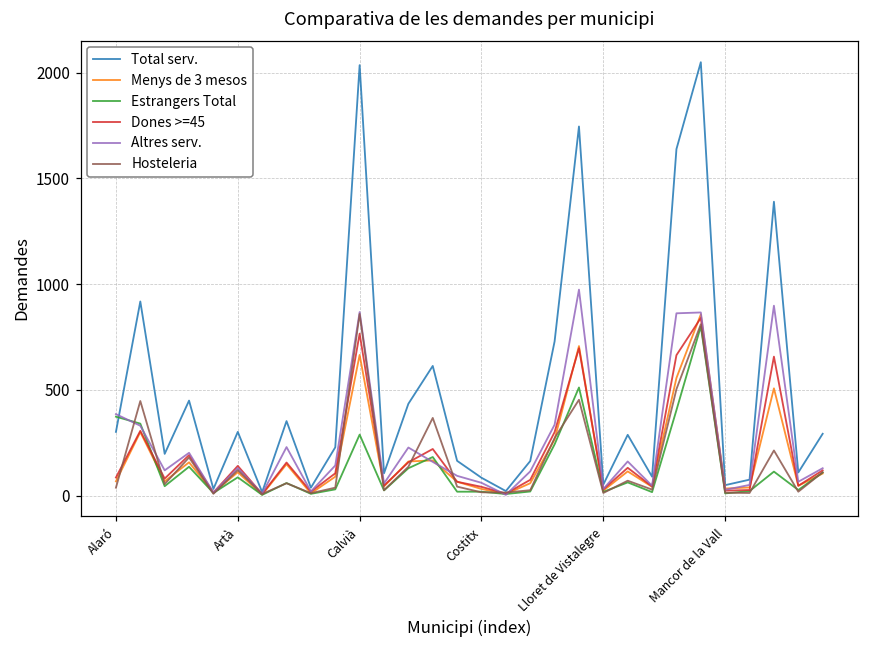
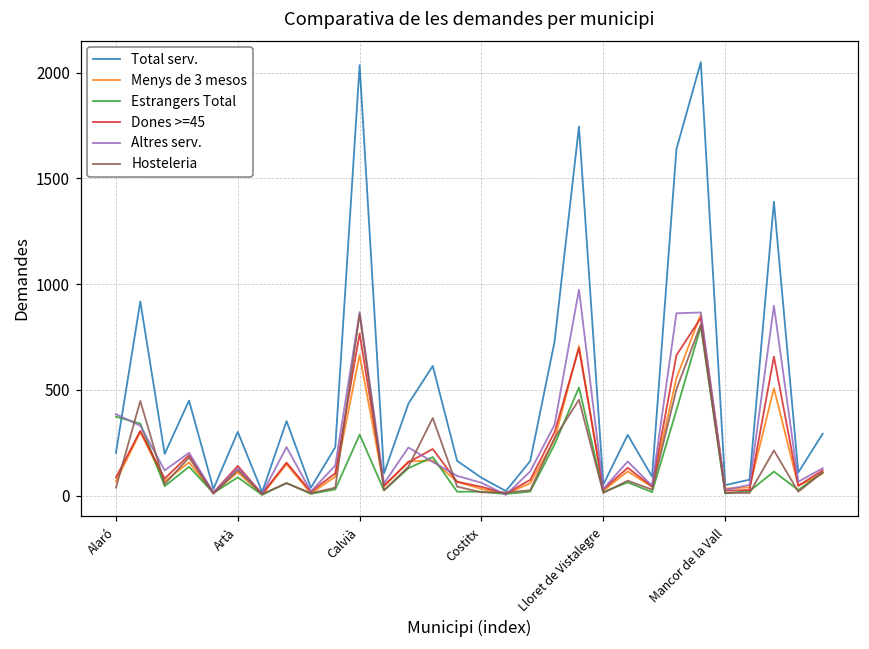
Total serv., Alaró: 300 -> 200
